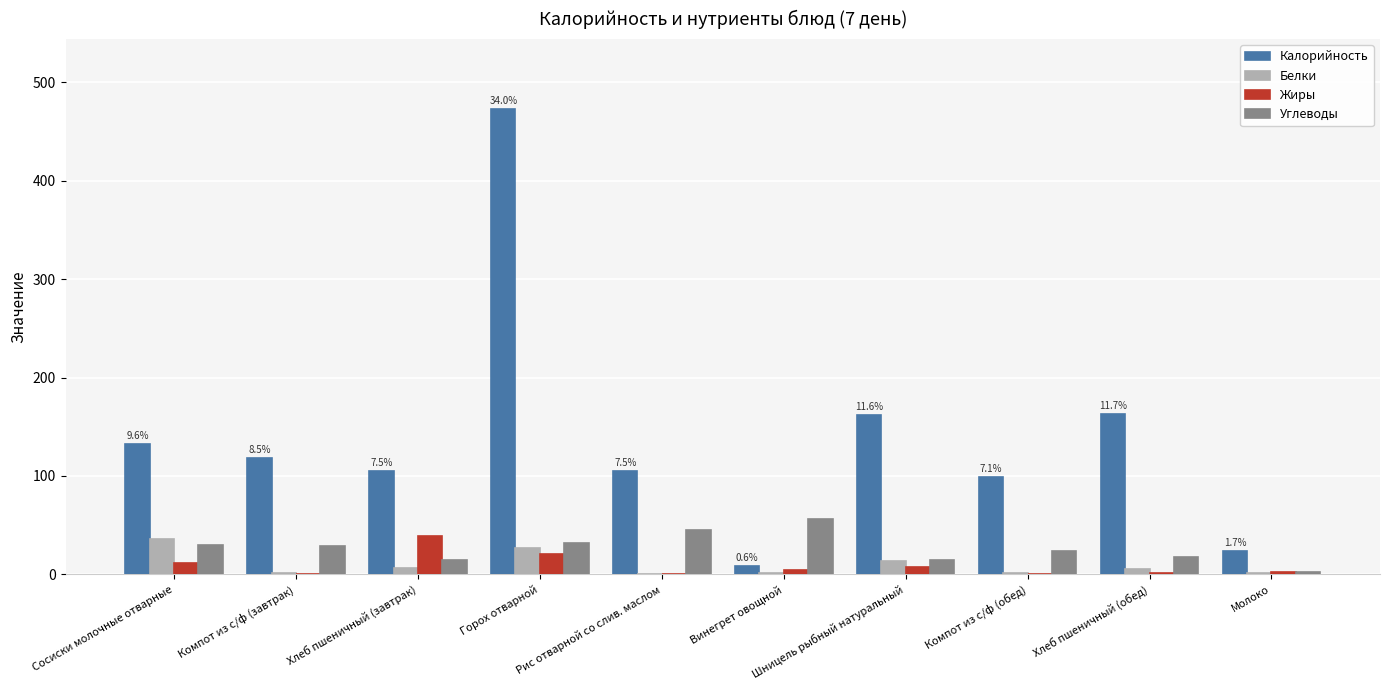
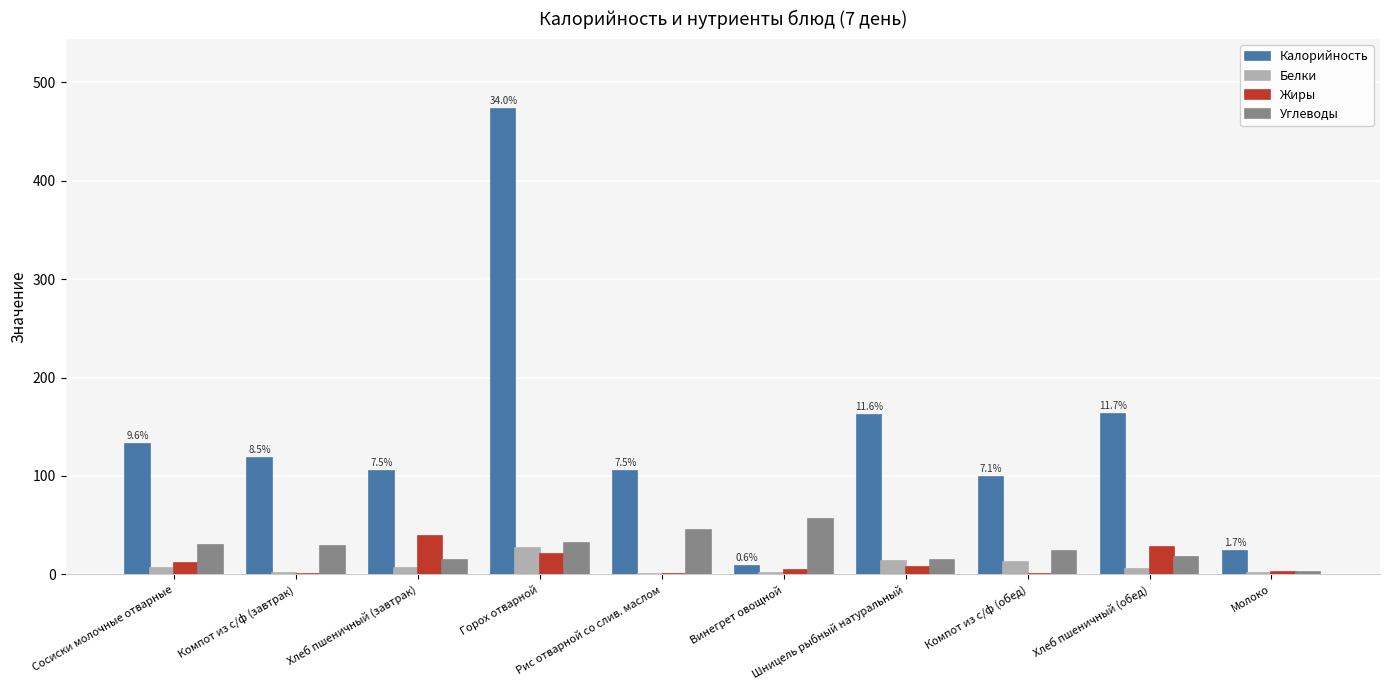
Белки, Сосиски молочные отварные: 40 -> 10
Белки, Компот из с/ф (обед): 0 -> 10
Жиры, Хлеб пшеничный (обед): 0 -> 30
